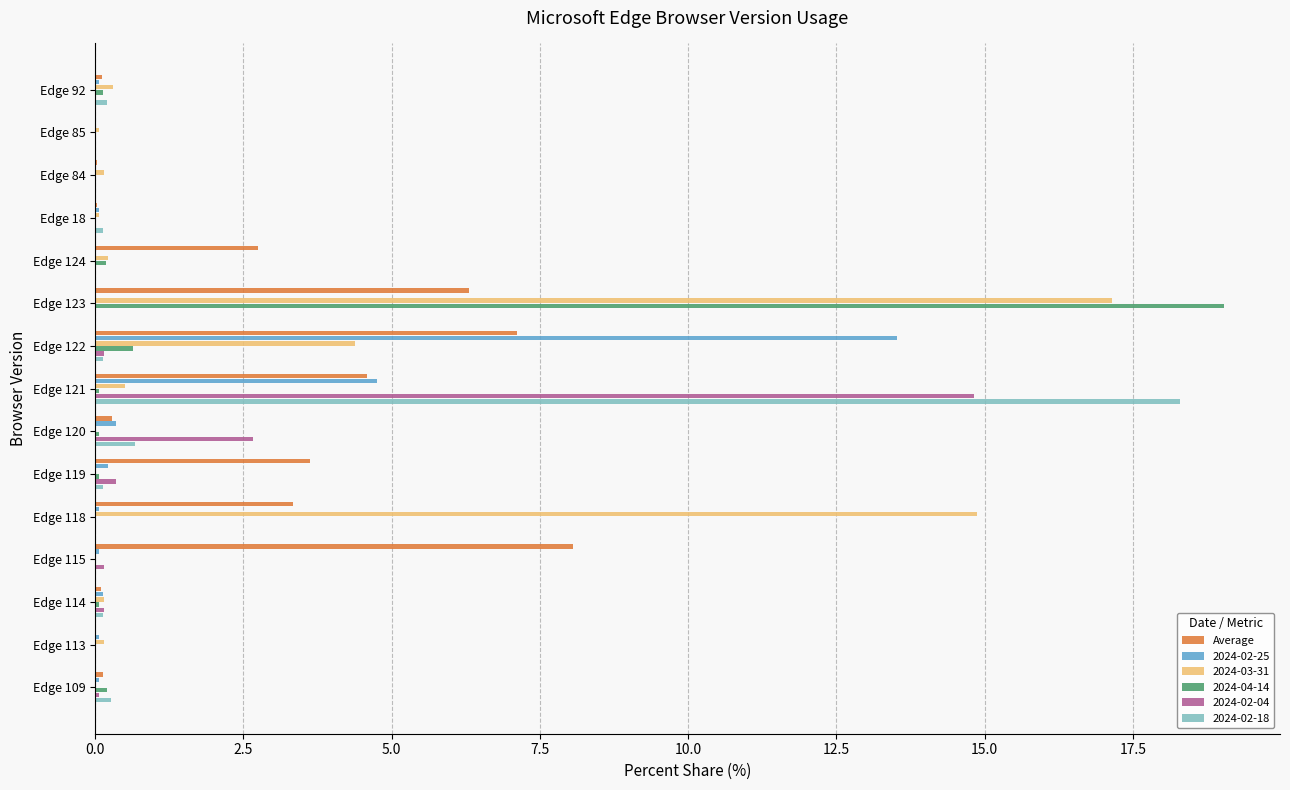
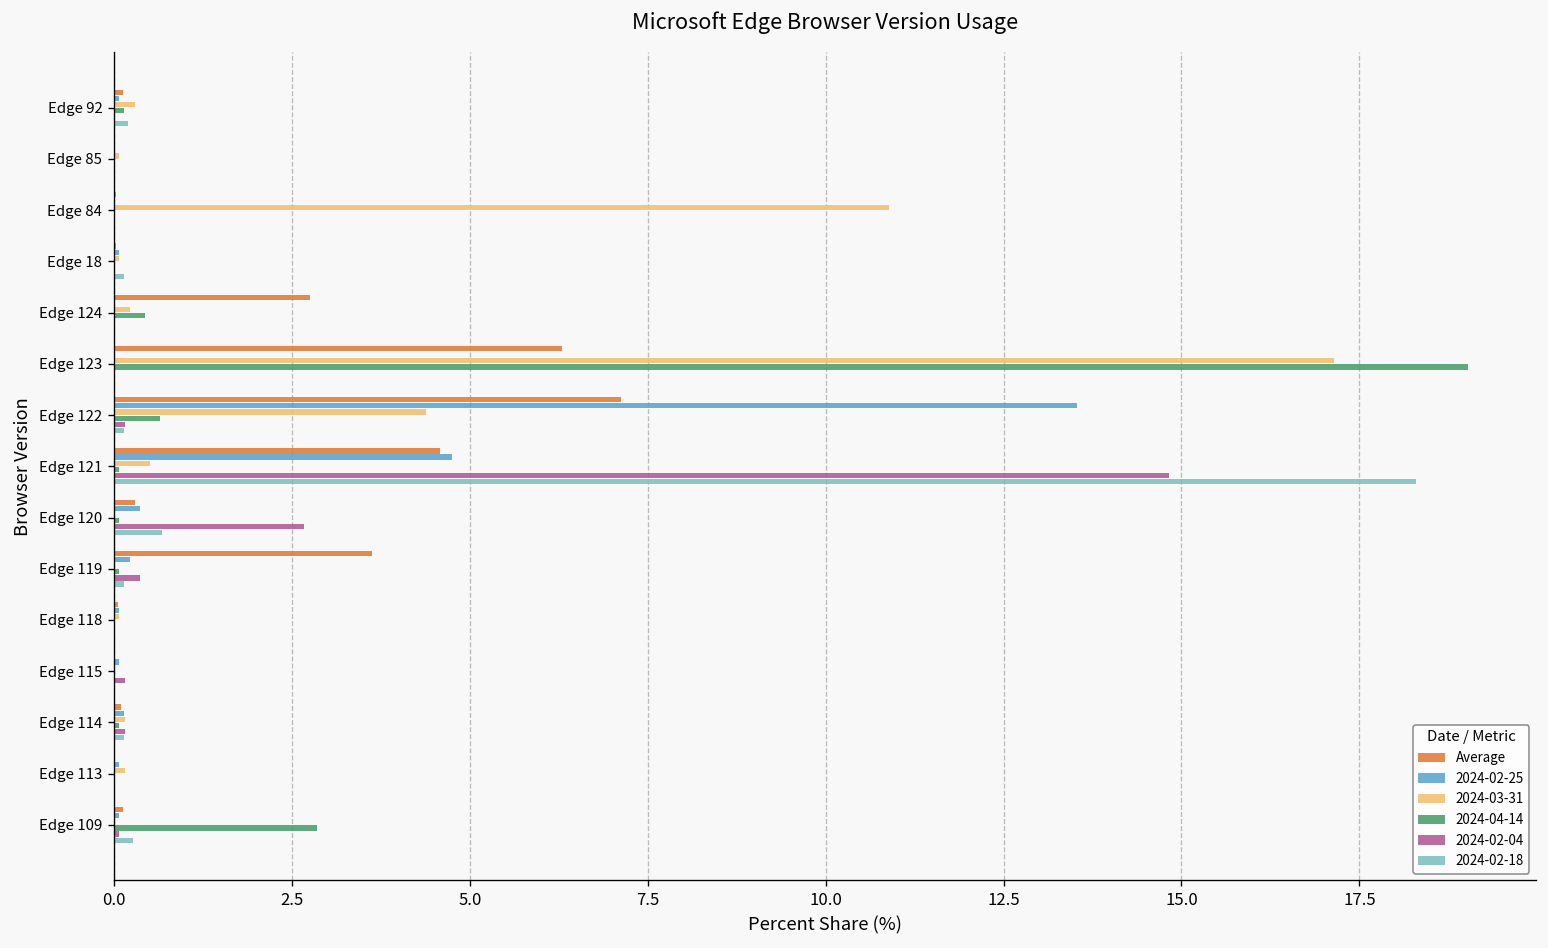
2024-03-31, Edge 84: 0.2 -> 10.9
2024-04-14, Edge 124: 0.2 -> 0.4
Average, Edge 118: 3.3 -> 0.1
2024-03-31, Edge 118: 14.9 -> 0.1
Average, Edge 115: 8.1 -> 0.0
2024-04-14, Edge 109: 0.2 -> 2.9
